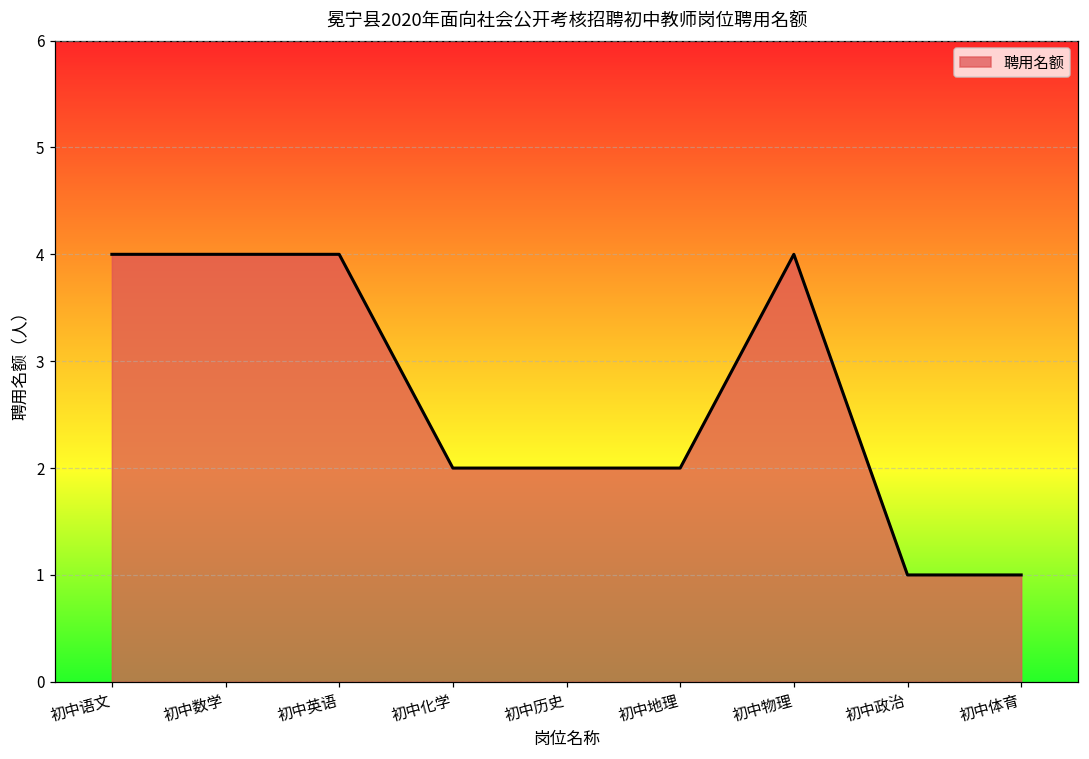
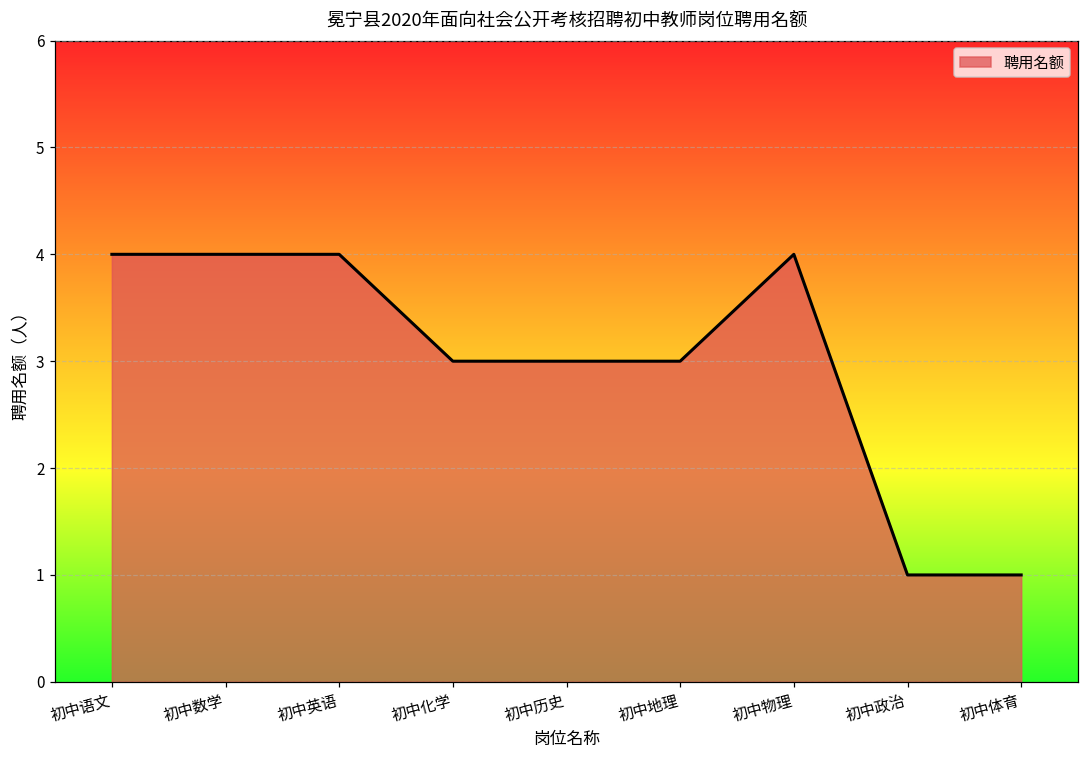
初中化学: 2 -> 3
初中历史: 2 -> 3
初中地理: 2 -> 3
